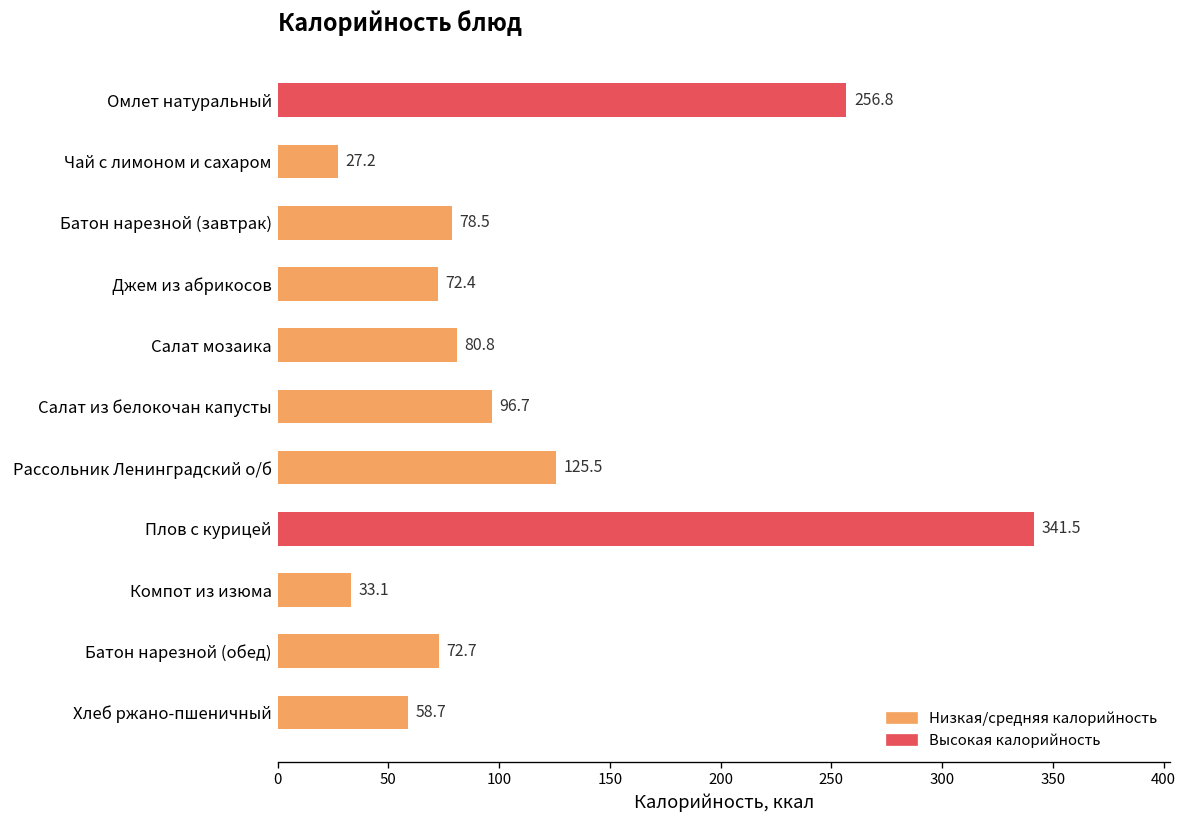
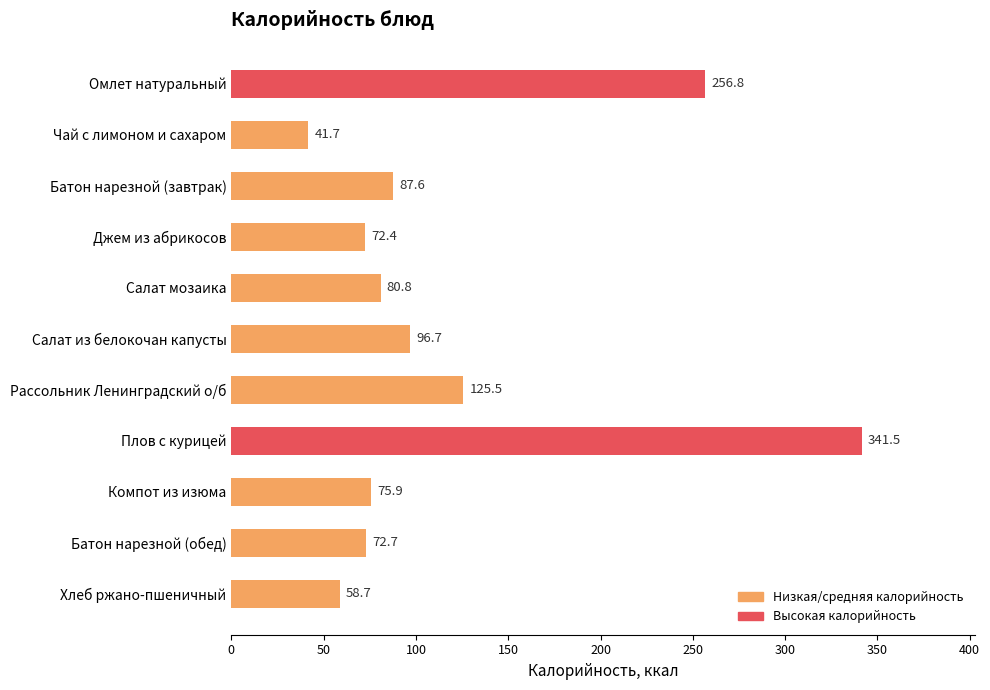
Чай с лимоном и сахаром: 27.2 -> 41.7
Батон нарезной (завтрак): 78.5 -> 87.6
Компот из изюма: 33.1 -> 75.9
